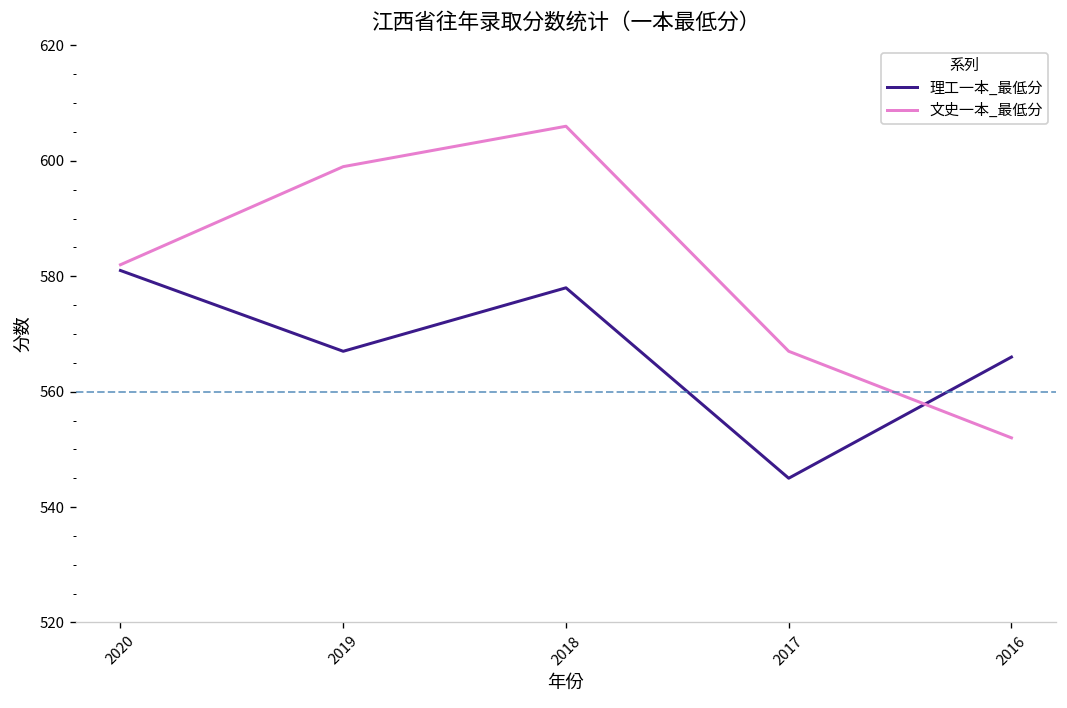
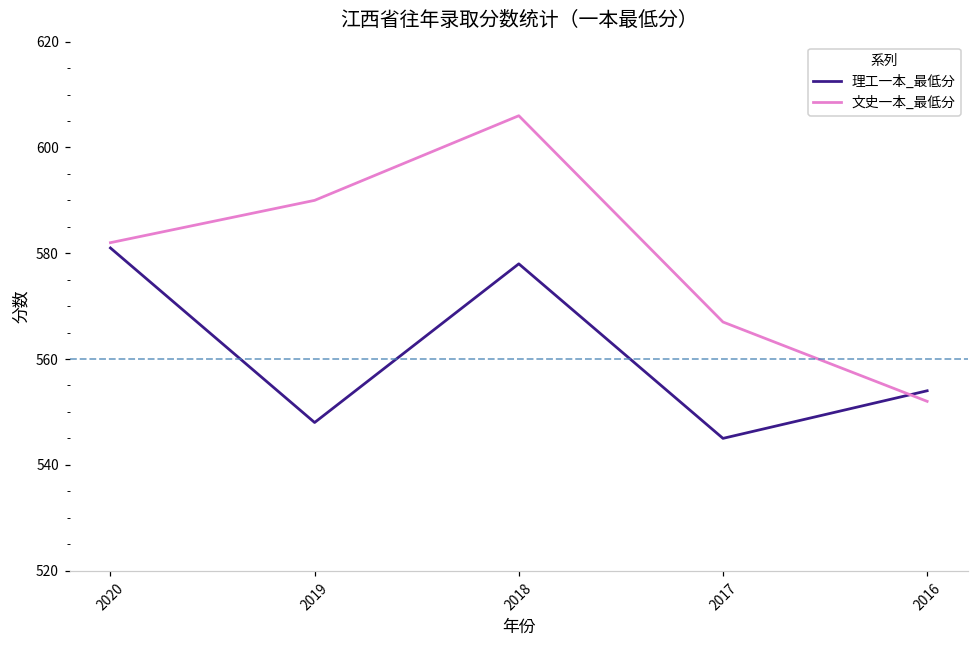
理工一本_最低分, 2019: 567 -> 548
文史一本_最低分, 2019: 599 -> 590
理工一本_最低分, 2016: 566 -> 554
